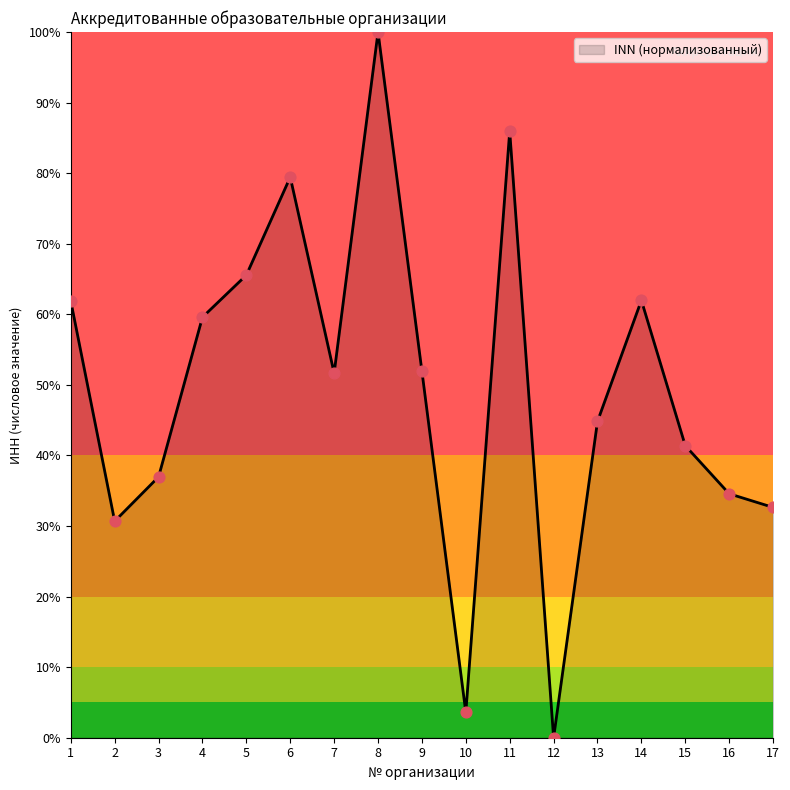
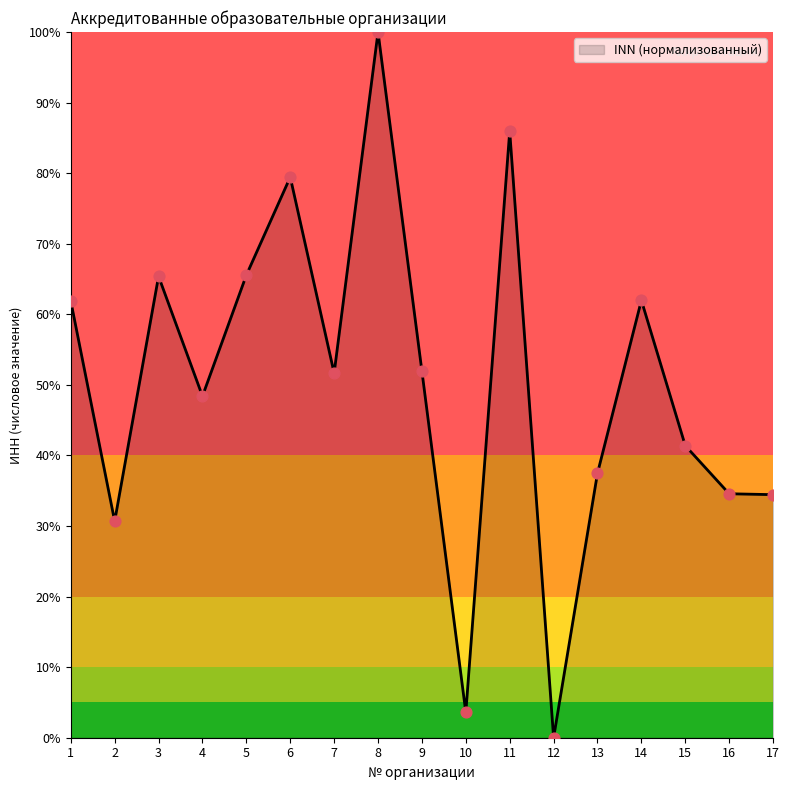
3: 37% -> 65%
4: 60% -> 48%
13: 45% -> 37%
17: 33% -> 34%
